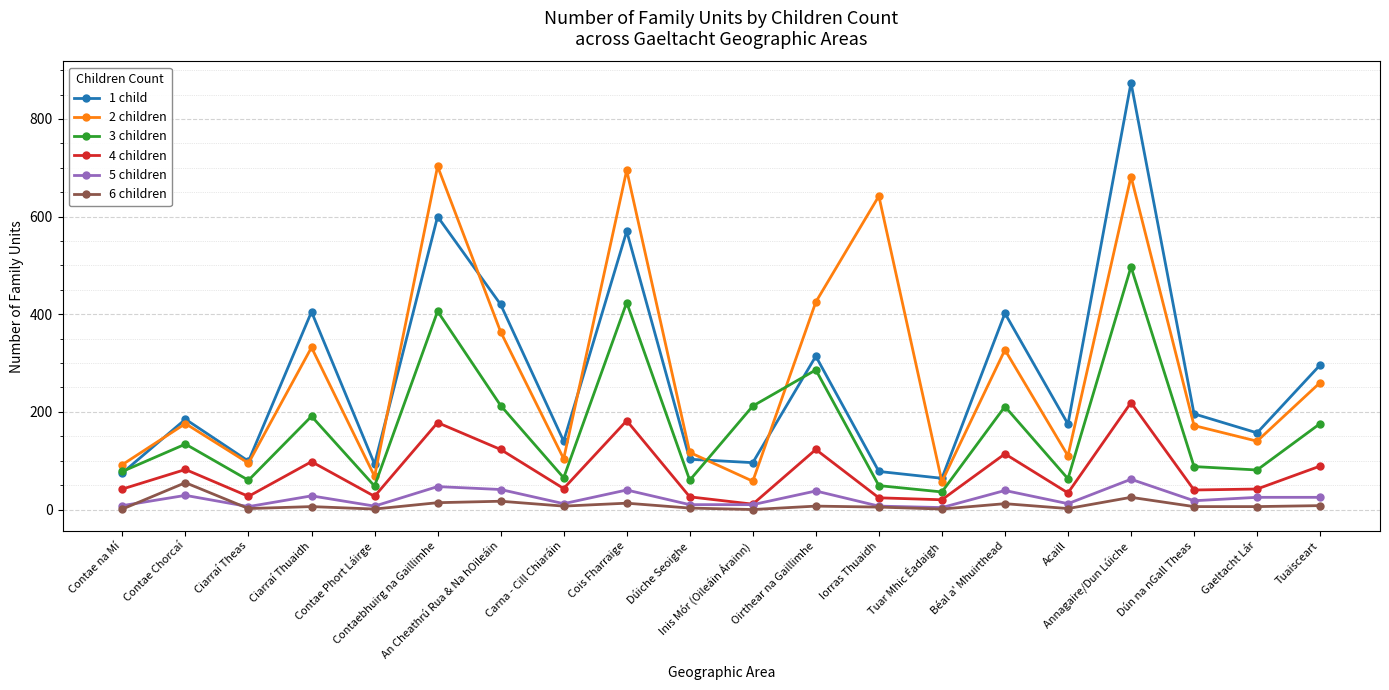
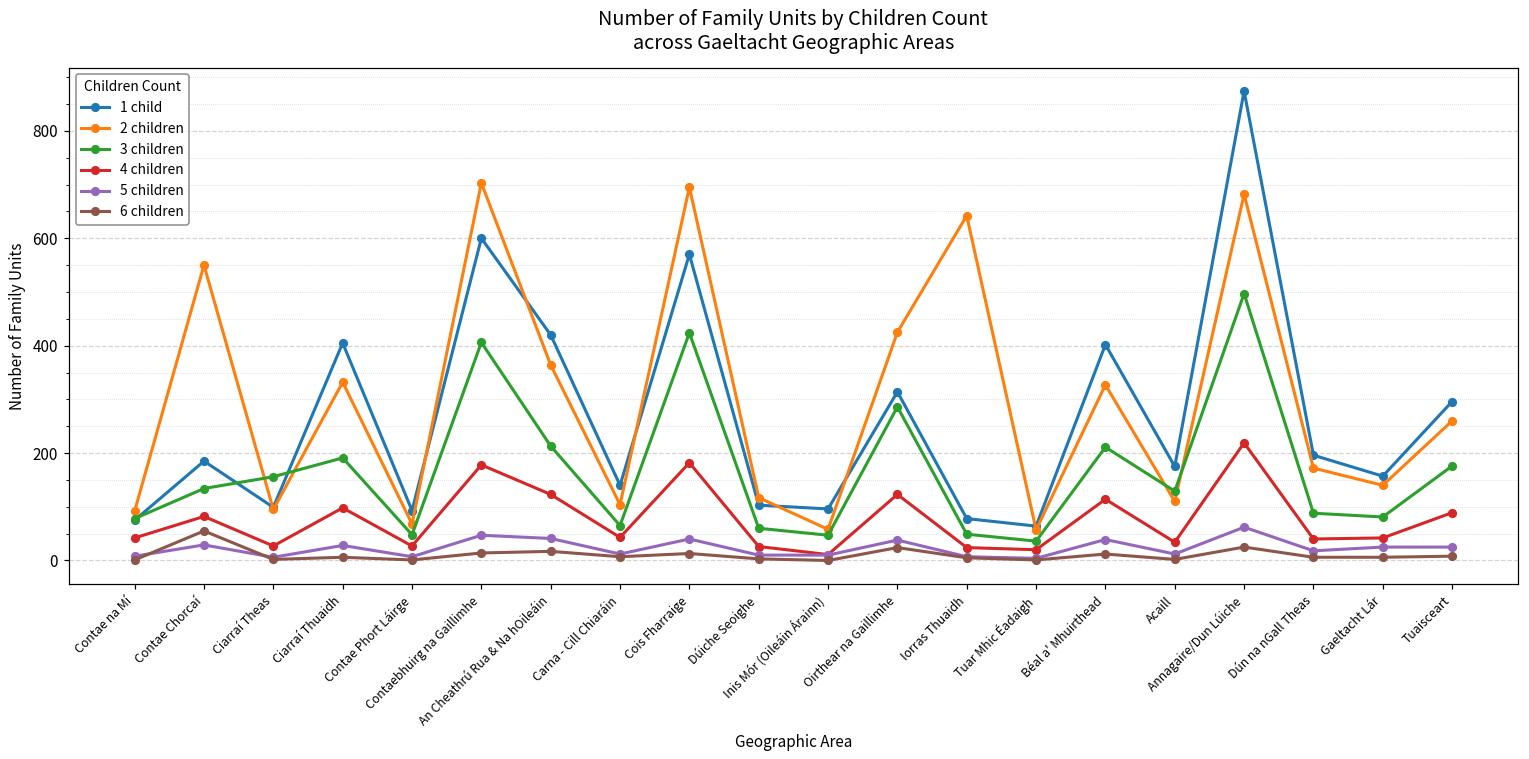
2 children, Contae Chorcaí: 180 -> 550
3 children, Ciarraí Theas: 60 -> 160
3 children, Inis Mór (Oileáin Árainn): 210 -> 50
6 children, Oirthear na Gaillimhe: 10 -> 20
3 children, Acaill: 60 -> 130
